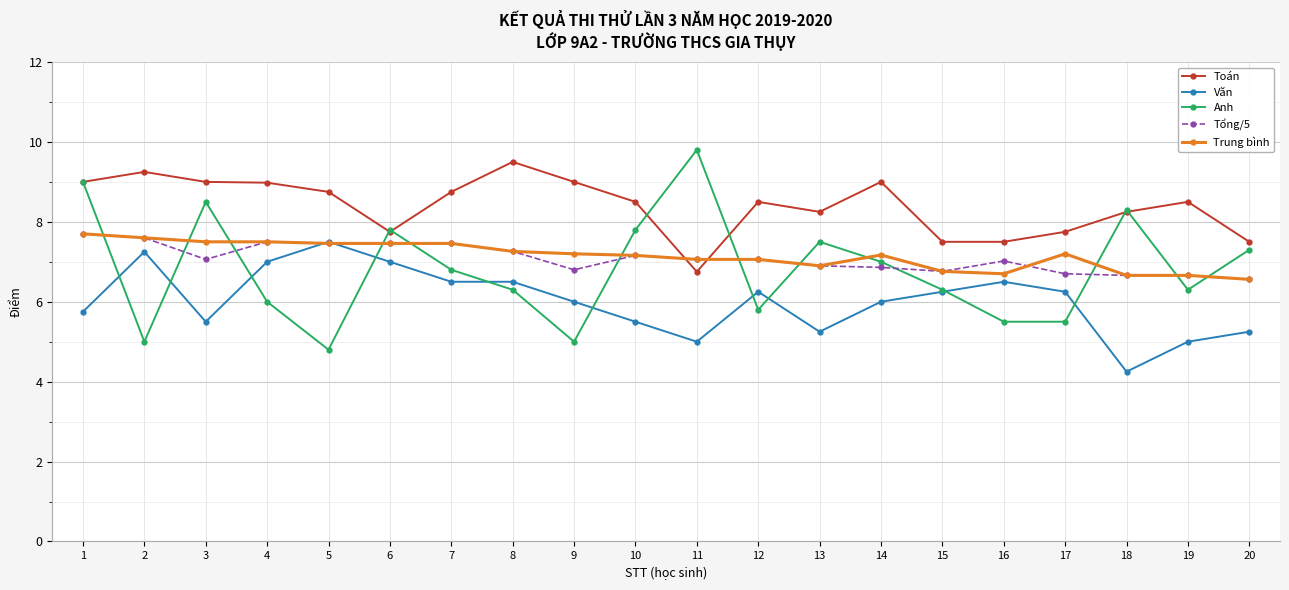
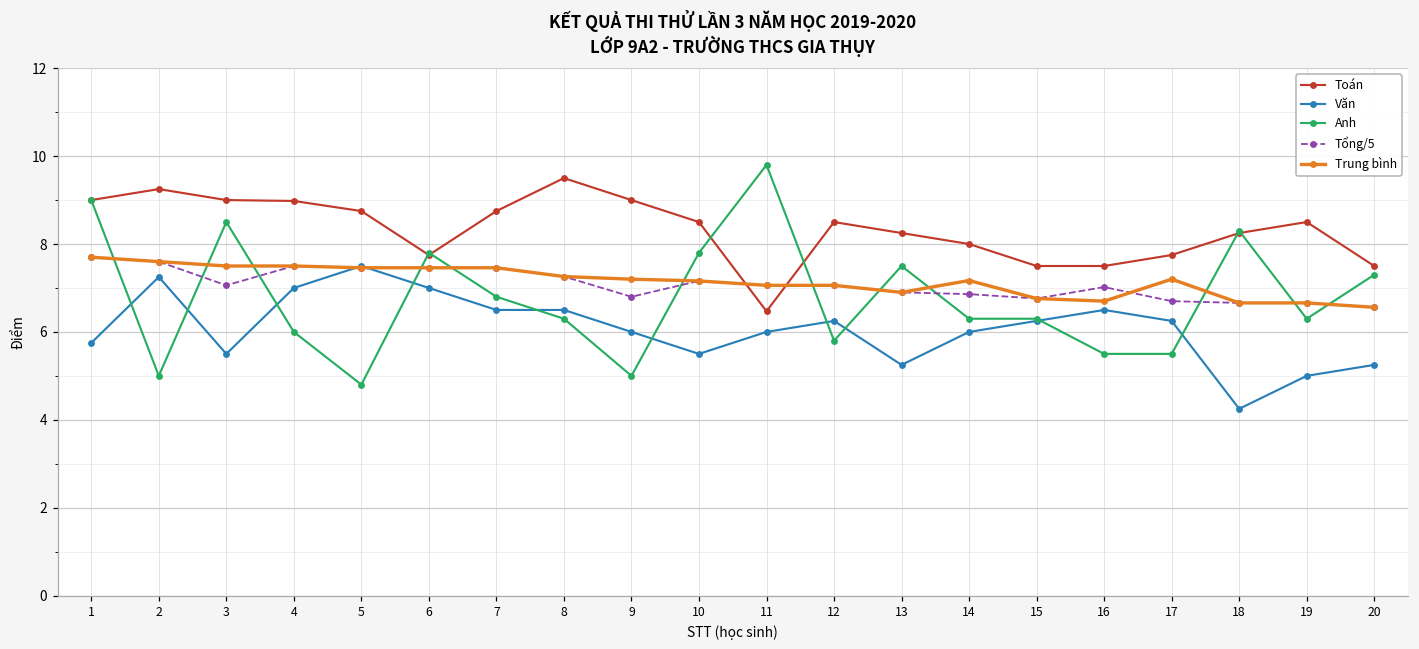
Toán, 11: 6.8 -> 6.5
Văn, 11: 5 -> 6
Toán, 14: 9 -> 8
Anh, 14: 7.0 -> 6.3
